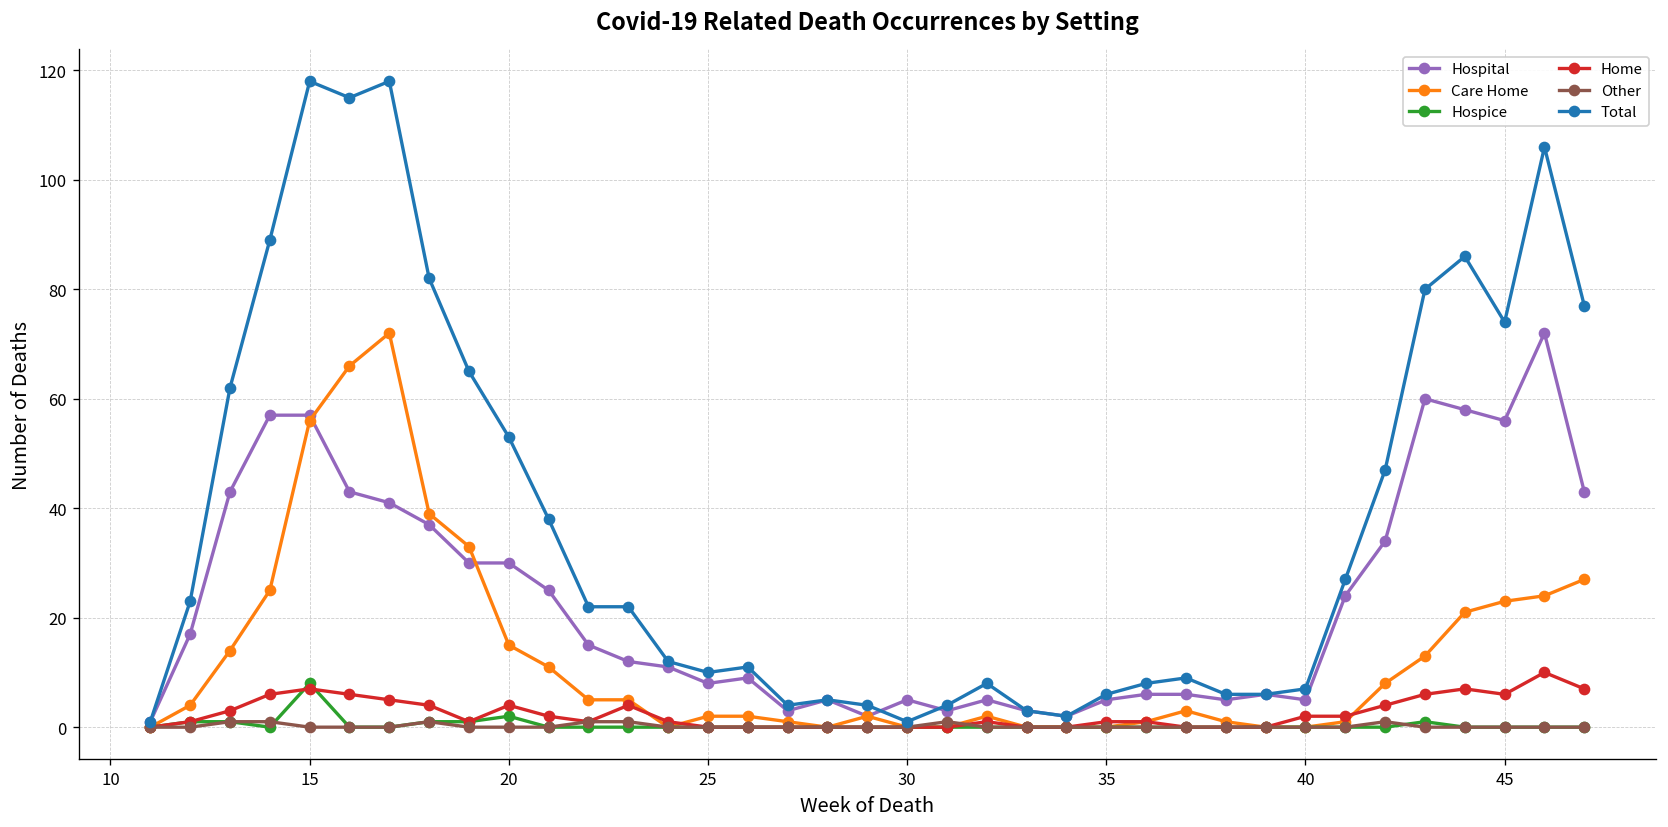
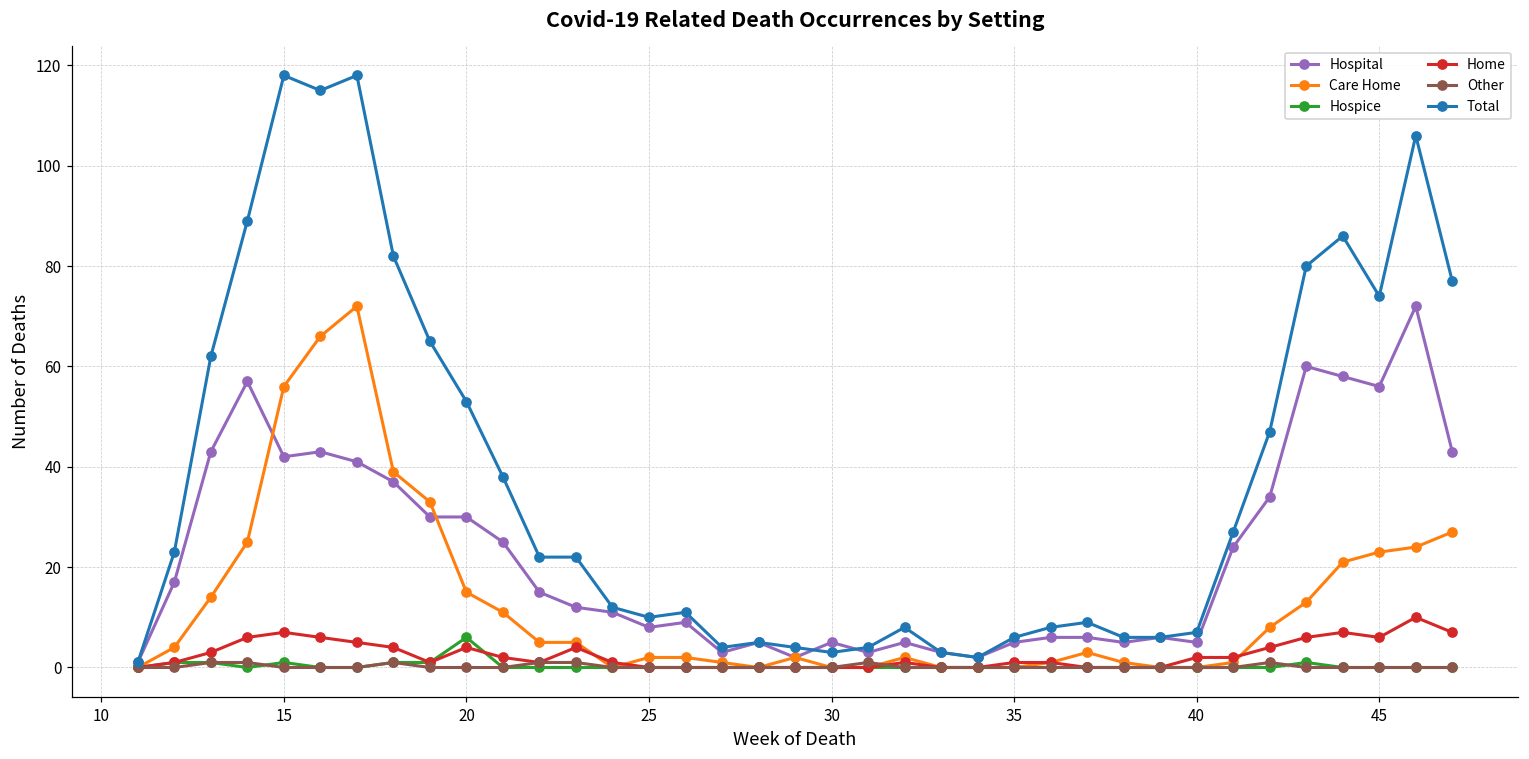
Hospital, 15: 57 -> 42
Hospice, 15: 8 -> 1
Hospice, 20: 2 -> 6
Total, 30: 1 -> 3
